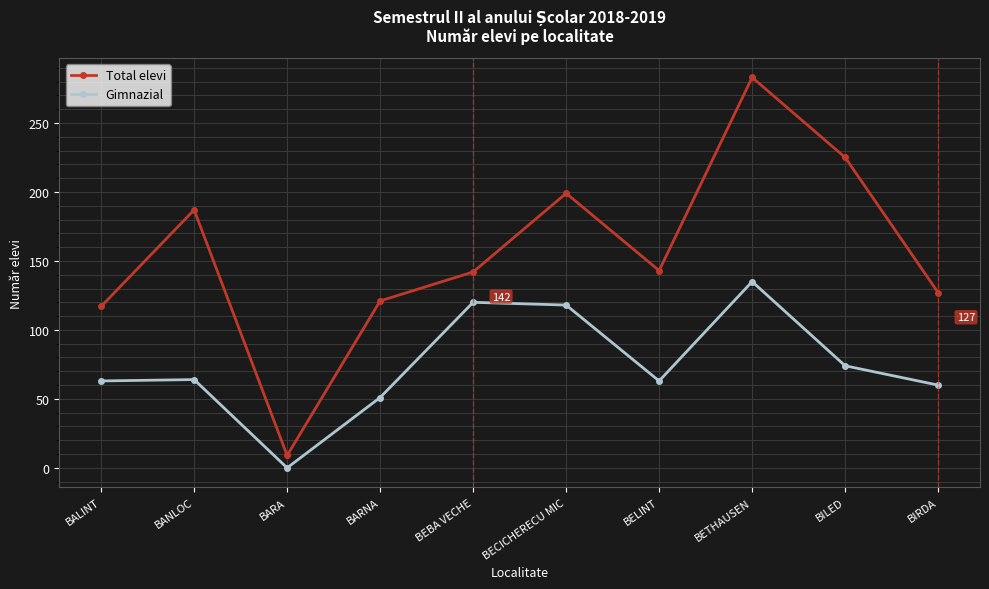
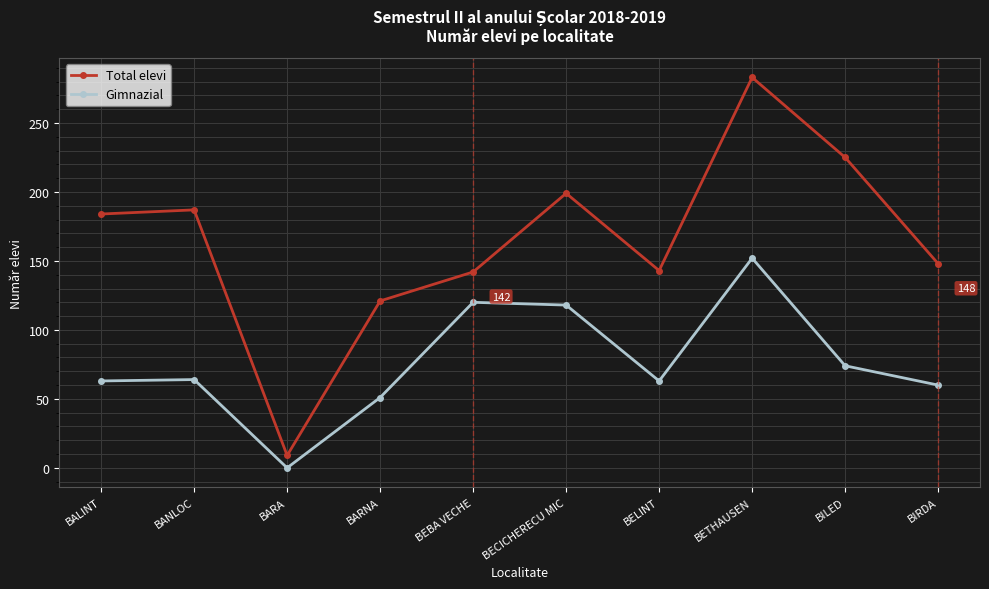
Total elevi, BALINT: 117 -> 184
Gimnazial, BETHAUSEN: 135 -> 152
Total elevi, BIRDA: 127 -> 148
